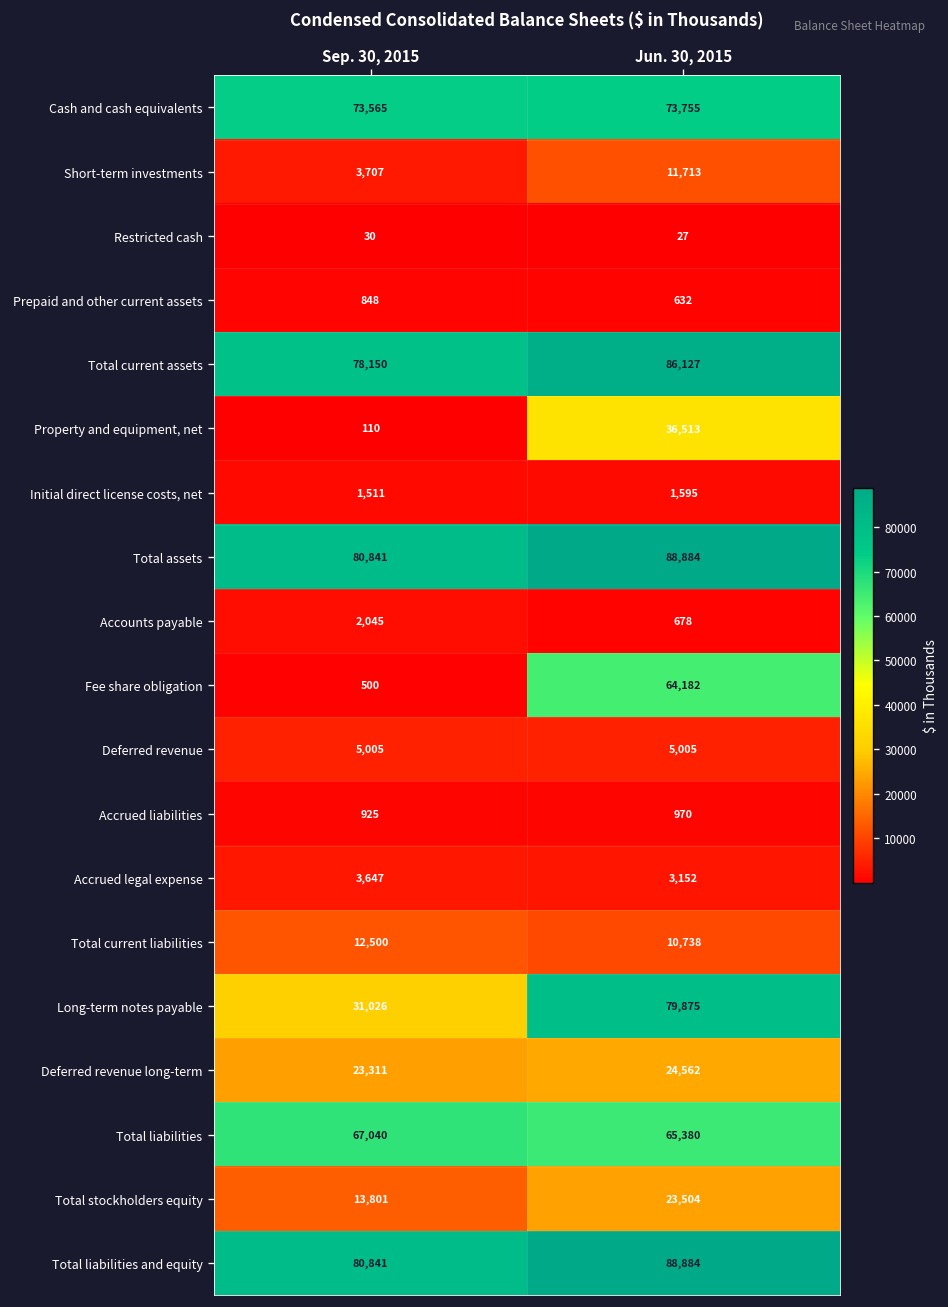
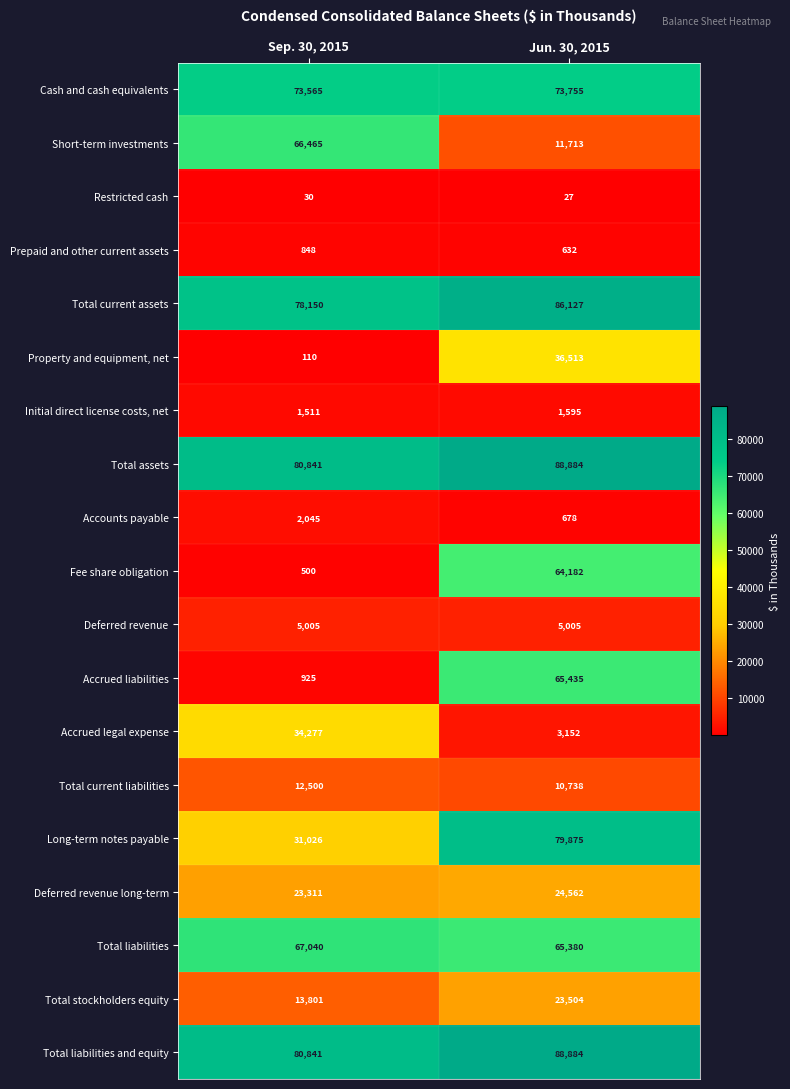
Short-term investments, Sep. 30, 2015: 3,707 -> 66,465
Accrued liabilities, Jun. 30, 2015: 970 -> 65,435
Accrued legal expense, Sep. 30, 2015: 3,647 -> 34,277
